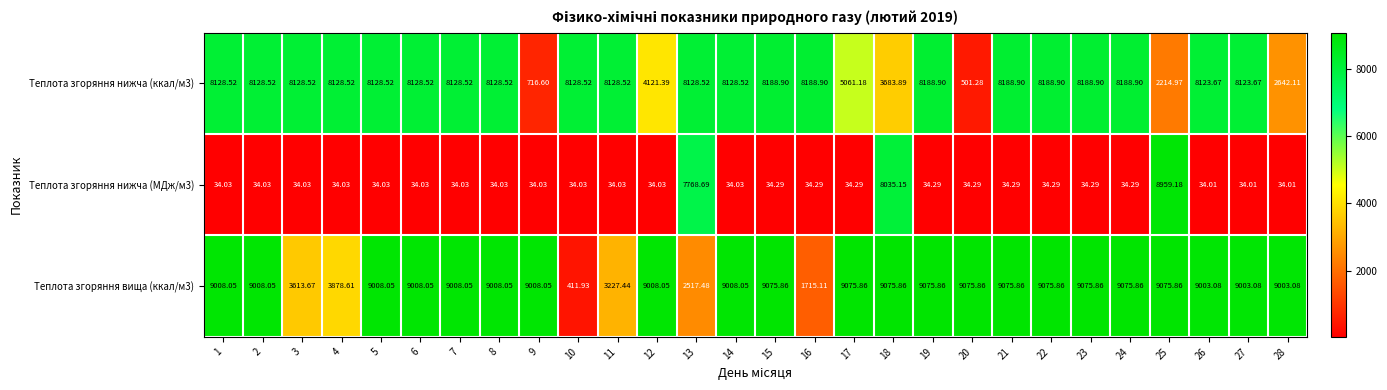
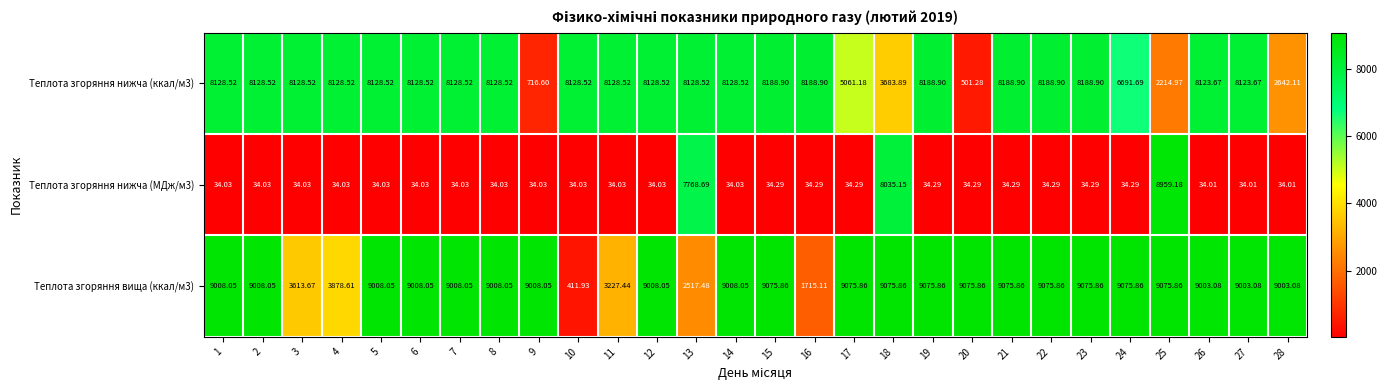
Теплота згоряння нижча (ккал/м3), 12: 4121.39 -> 8128.52
Теплота згоряння нижча (ккал/м3), 24: 8188.90 -> 6691.69
